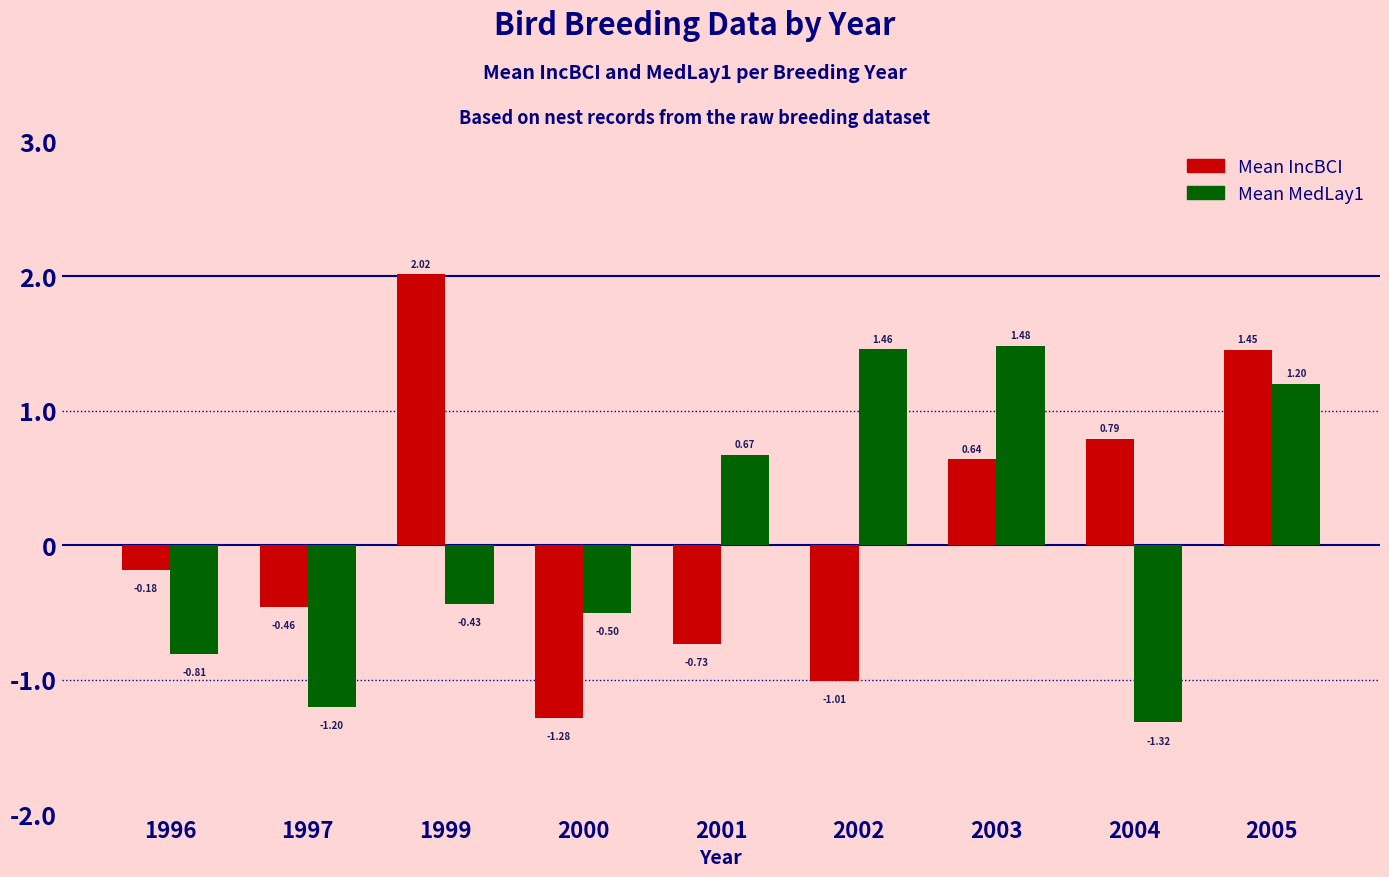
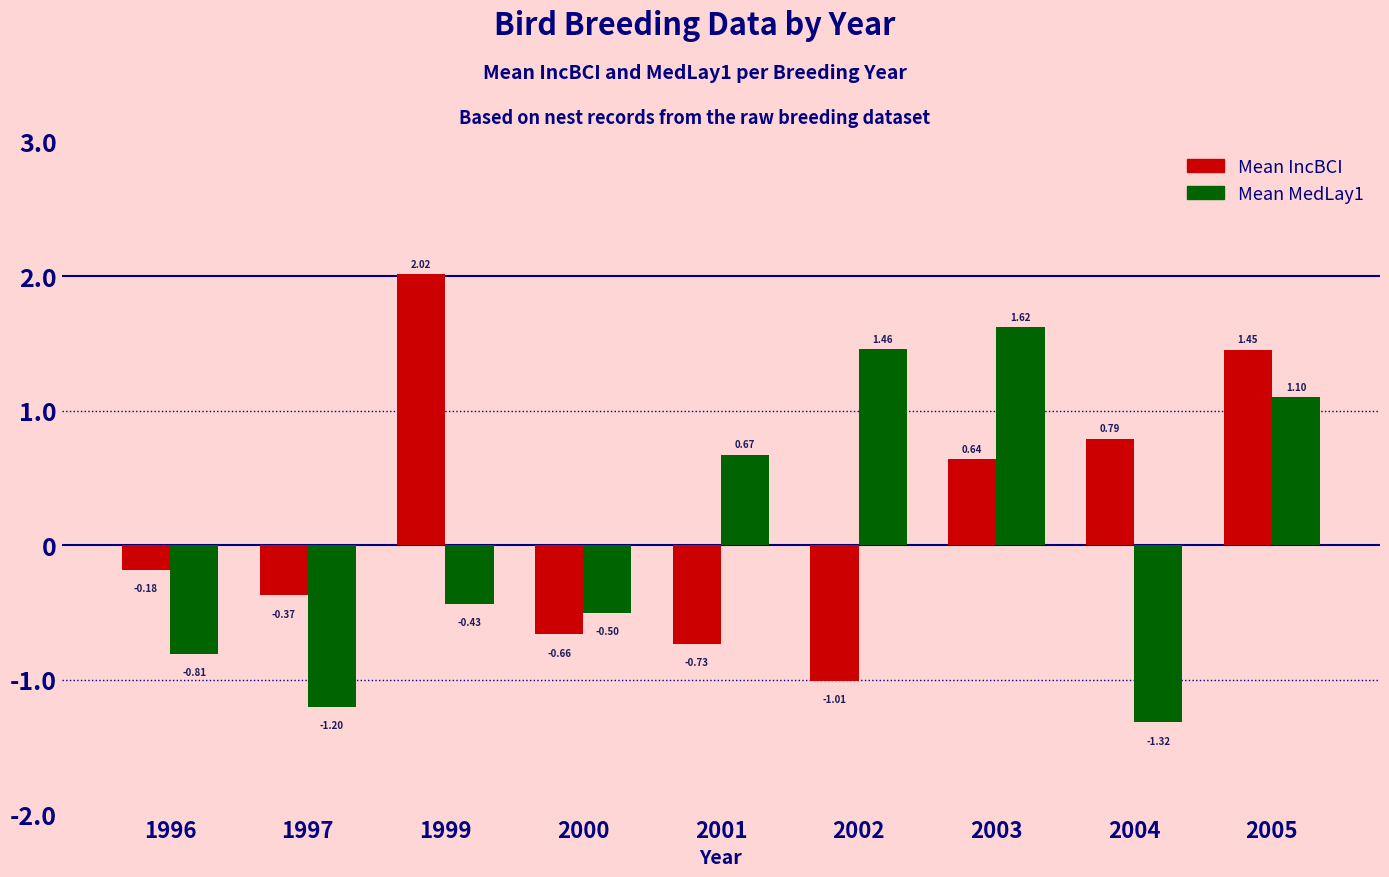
Mean IncBCI, 1997: -0.46 -> -0.37
Mean IncBCI, 2000: -1.28 -> -0.66
Mean MedLay1, 2003: 1.48 -> 1.62
Mean MedLay1, 2005: 1.20 -> 1.10
